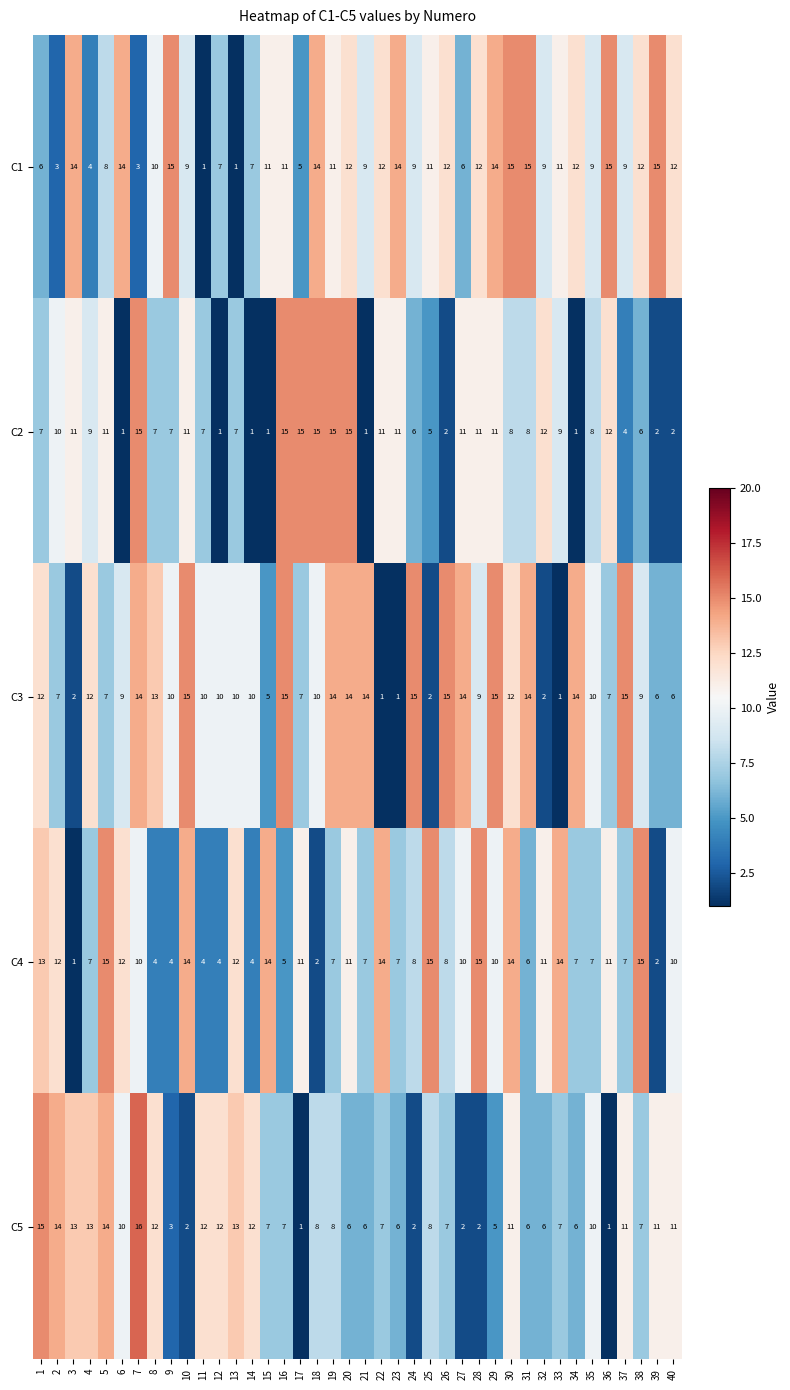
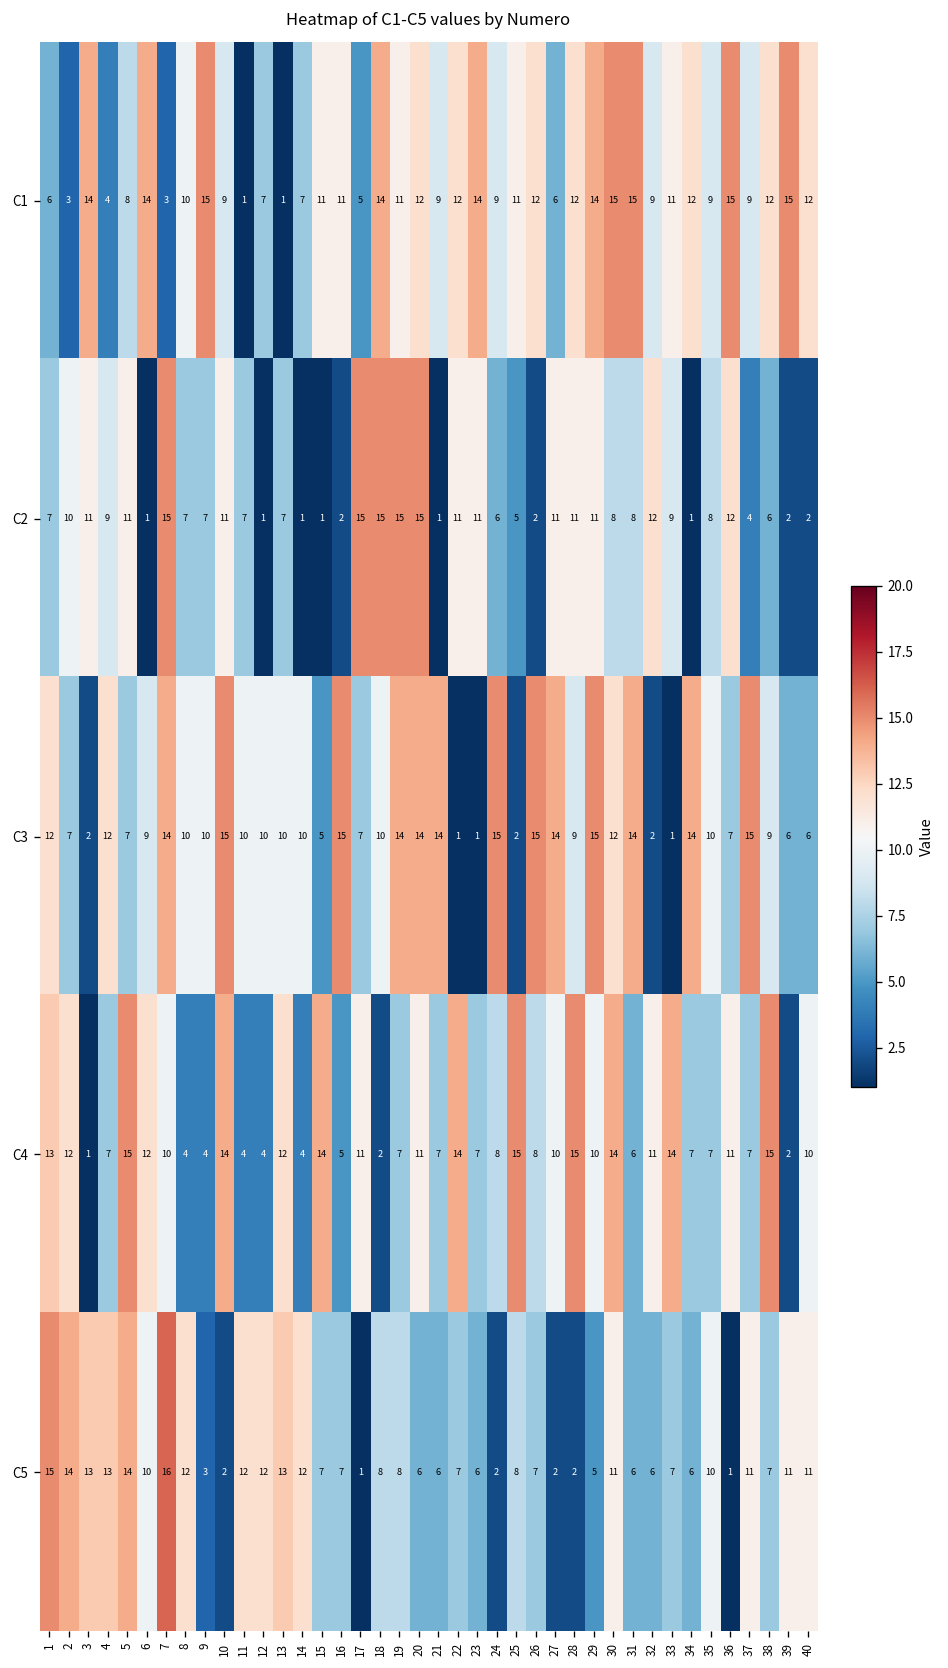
C2, 16: 15 -> 2
C3, 8: 13 -> 10
